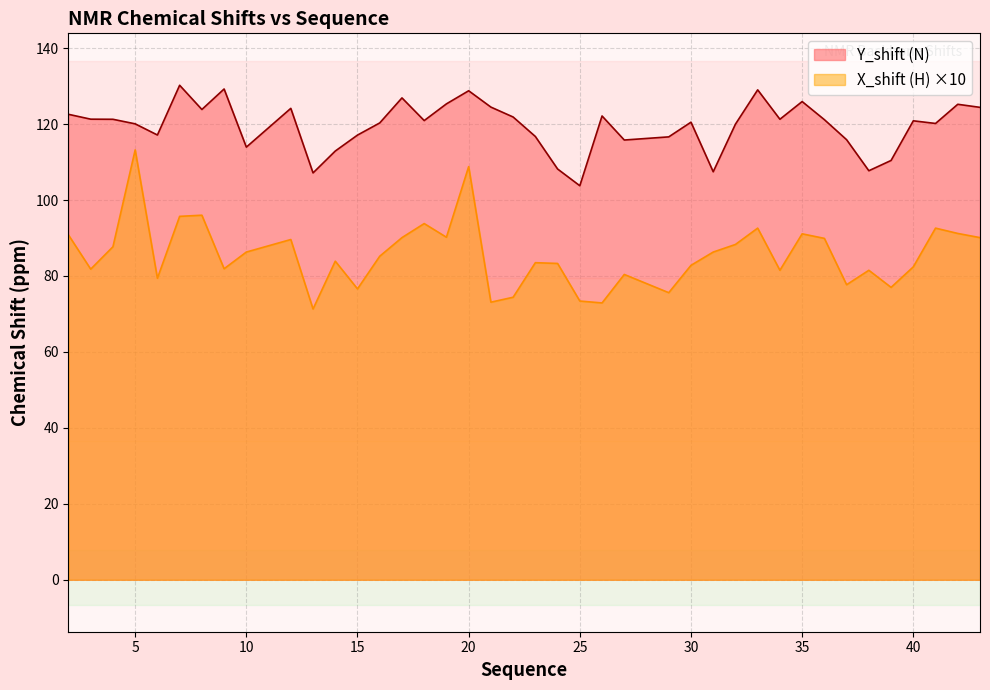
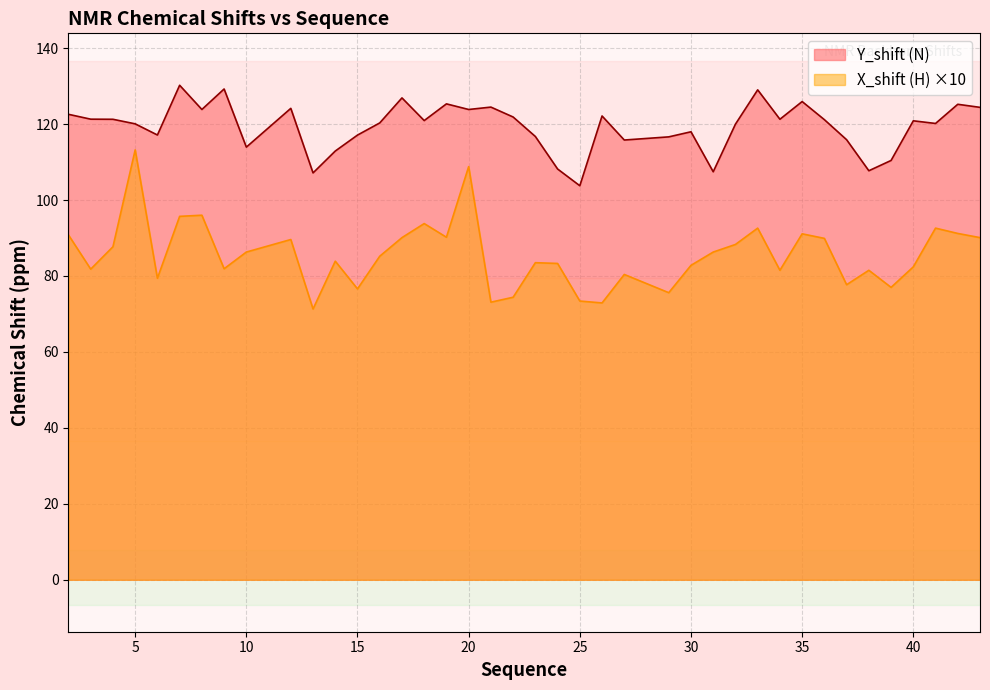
Y_shift (N), 20: 129 -> 124
Y_shift (N), 30: 121 -> 118
